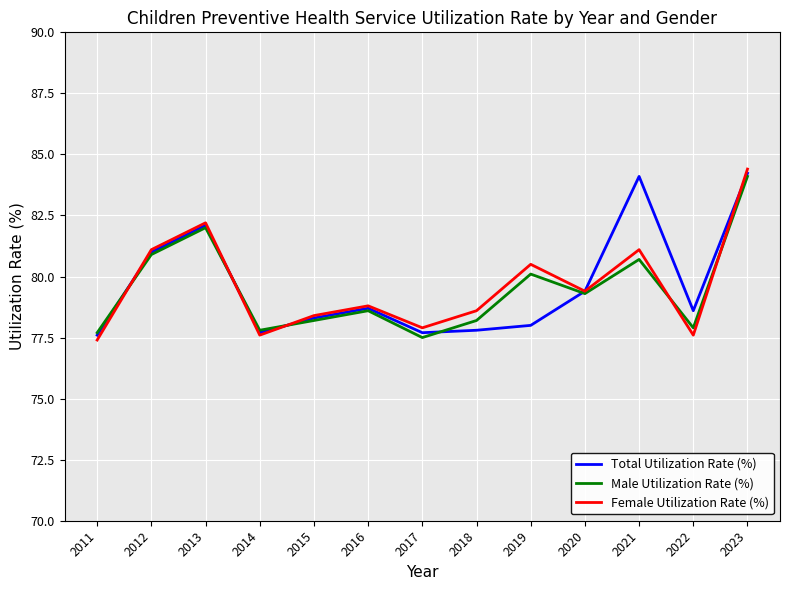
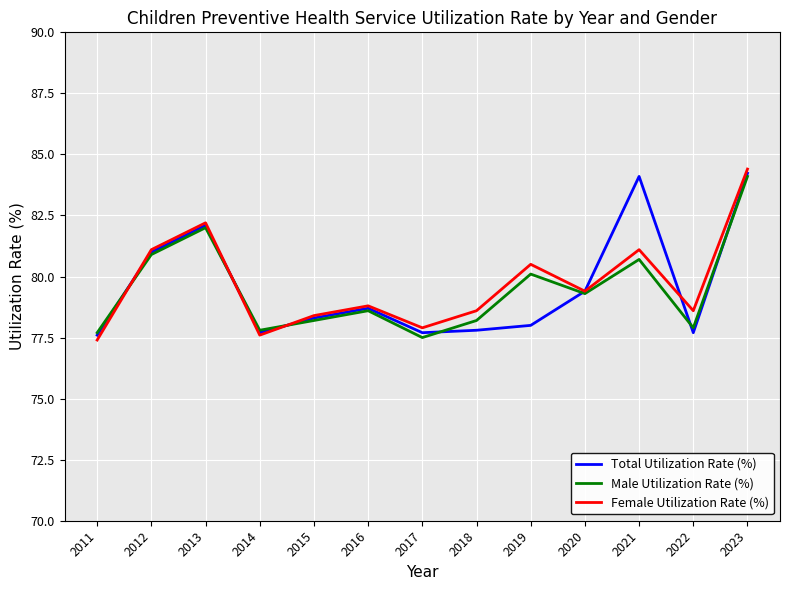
Total Utilization Rate (%), 2022: 78.6 -> 77.7
Female Utilization Rate (%), 2022: 77.6 -> 78.6
